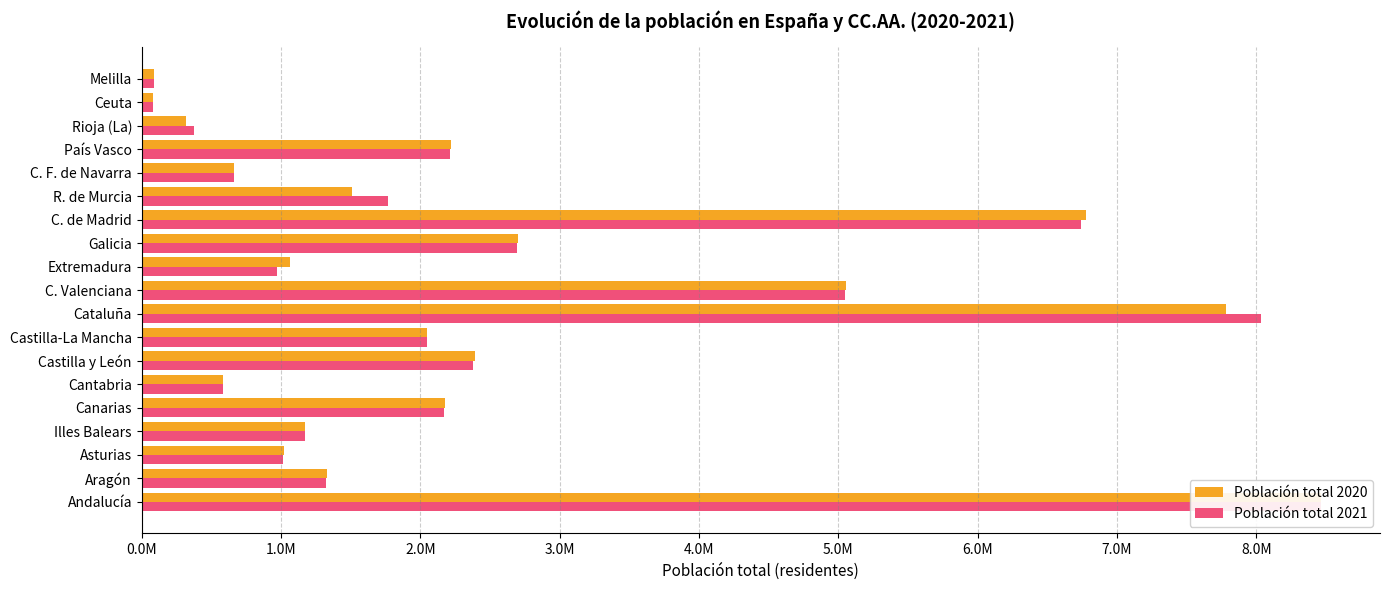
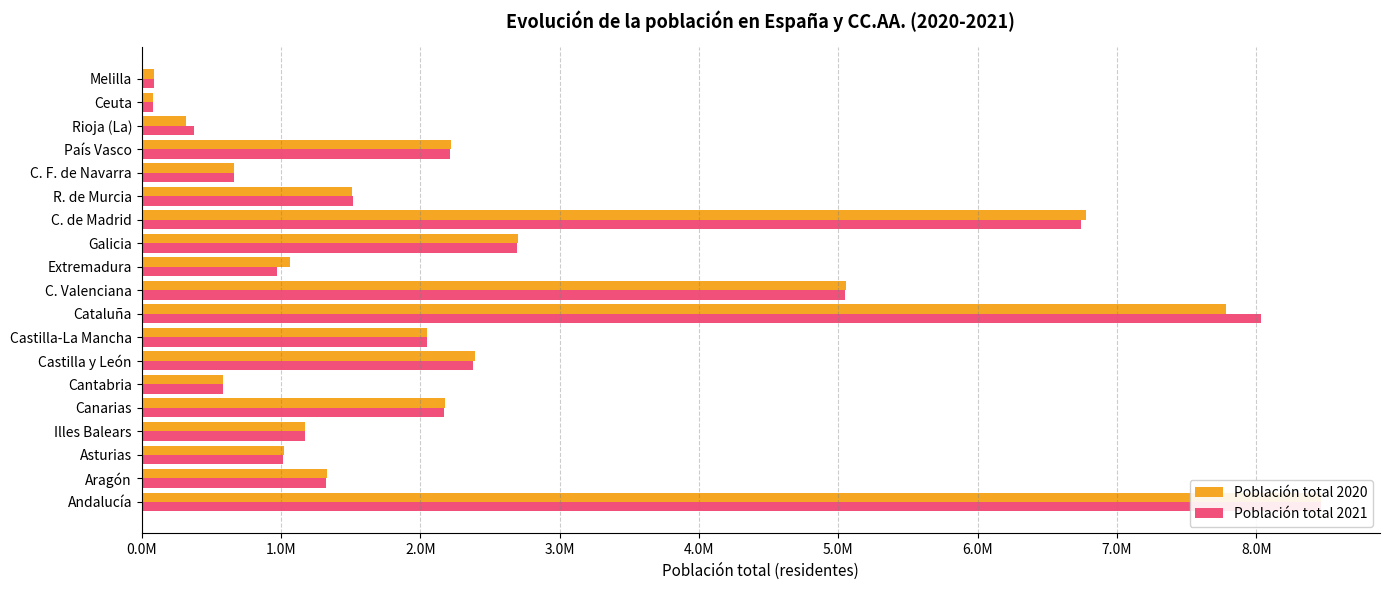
Población total 2021, R. de Murcia: 1770000 -> 1520000
